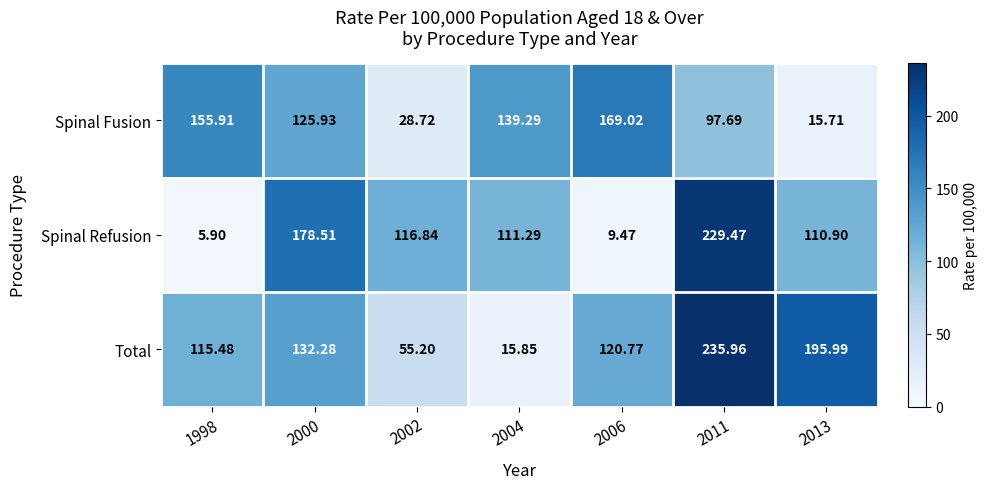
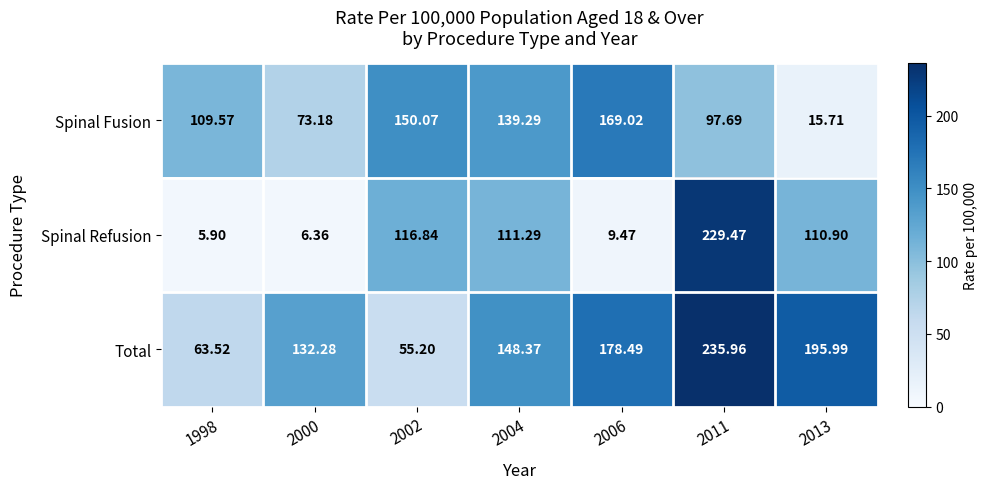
Spinal Fusion, 1998: 155.91 -> 109.57
Spinal Fusion, 2000: 125.93 -> 73.18
Spinal Fusion, 2002: 28.72 -> 150.07
Spinal Refusion, 2000: 178.51 -> 6.36
Total, 1998: 115.48 -> 63.52
Total, 2004: 15.85 -> 148.37
Total, 2006: 120.77 -> 178.49
